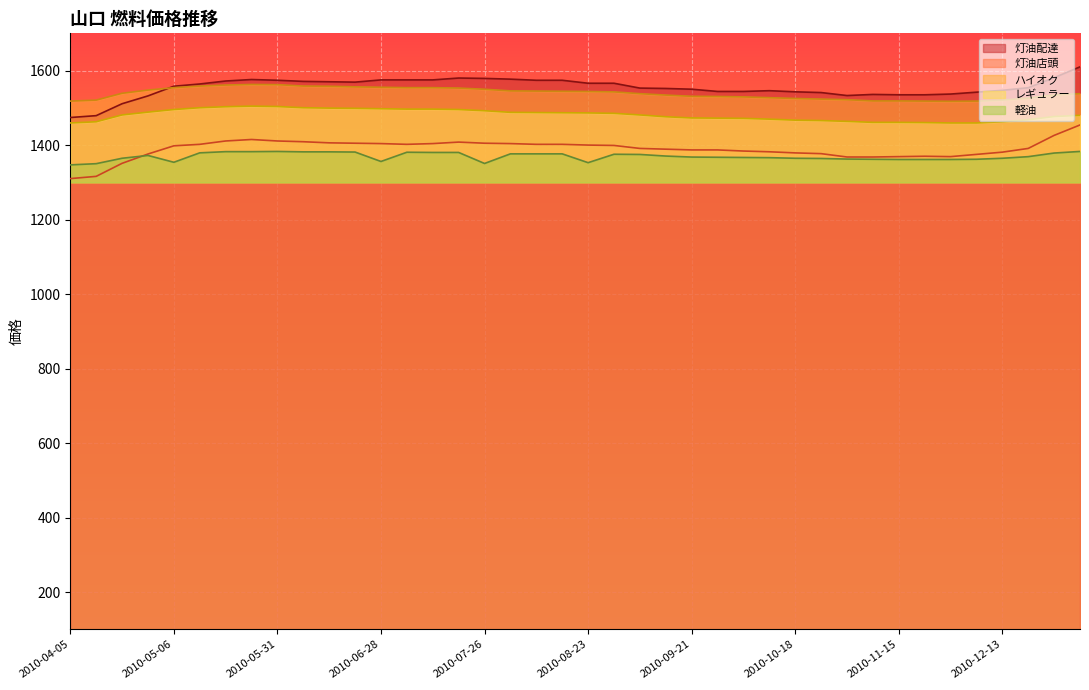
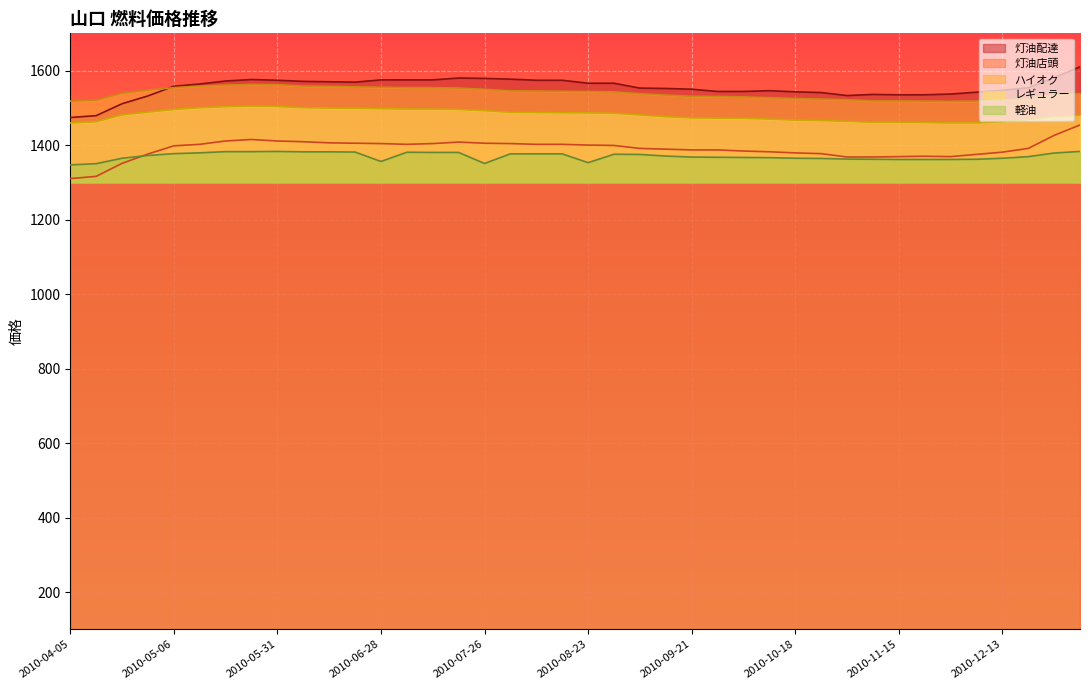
軽油, 2010-05-06: 1350 -> 1380
